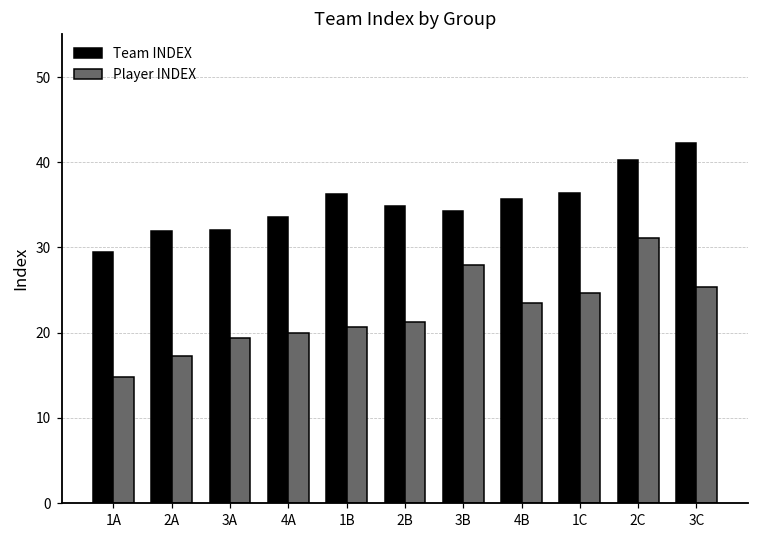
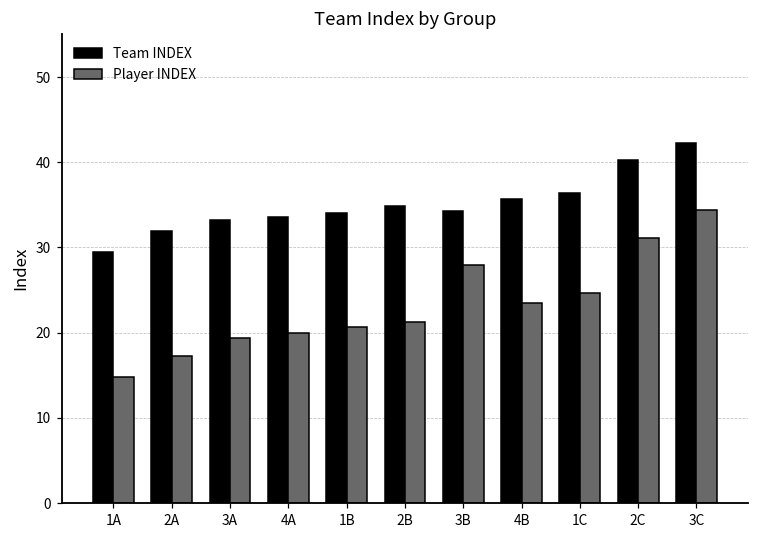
Team INDEX, 3A: 32 -> 33
Team INDEX, 1B: 36 -> 34
Player INDEX, 3C: 25 -> 34
